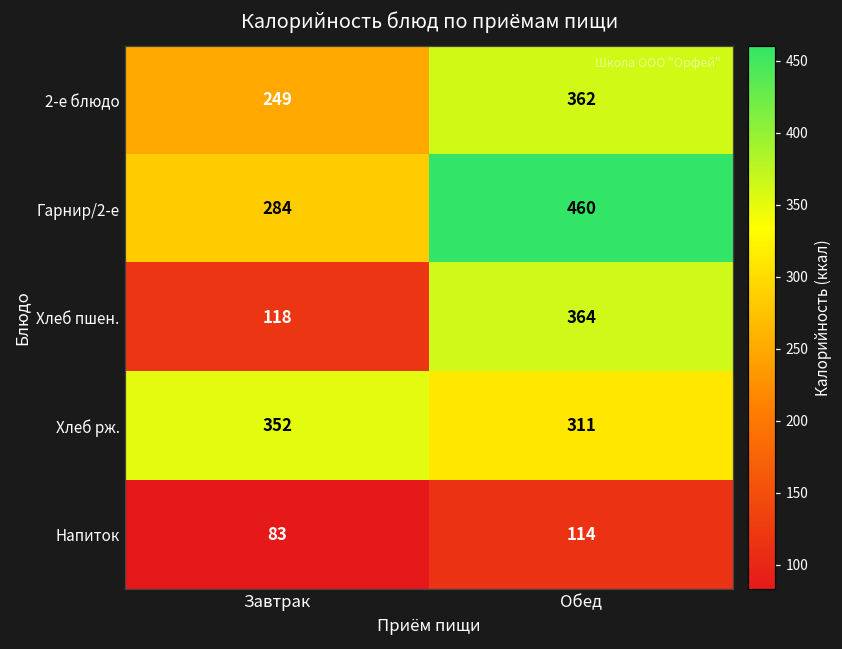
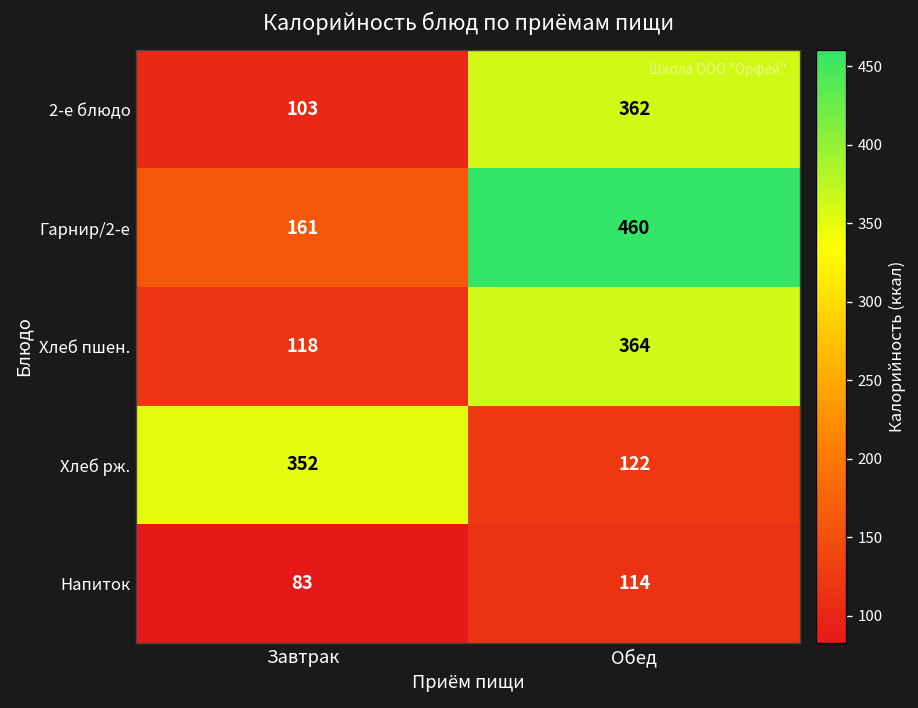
2-е блюдо, Завтрак: 249 -> 103
Гарнир/2-е, Завтрак: 284 -> 161
Хлеб рж., Обед: 311 -> 122
